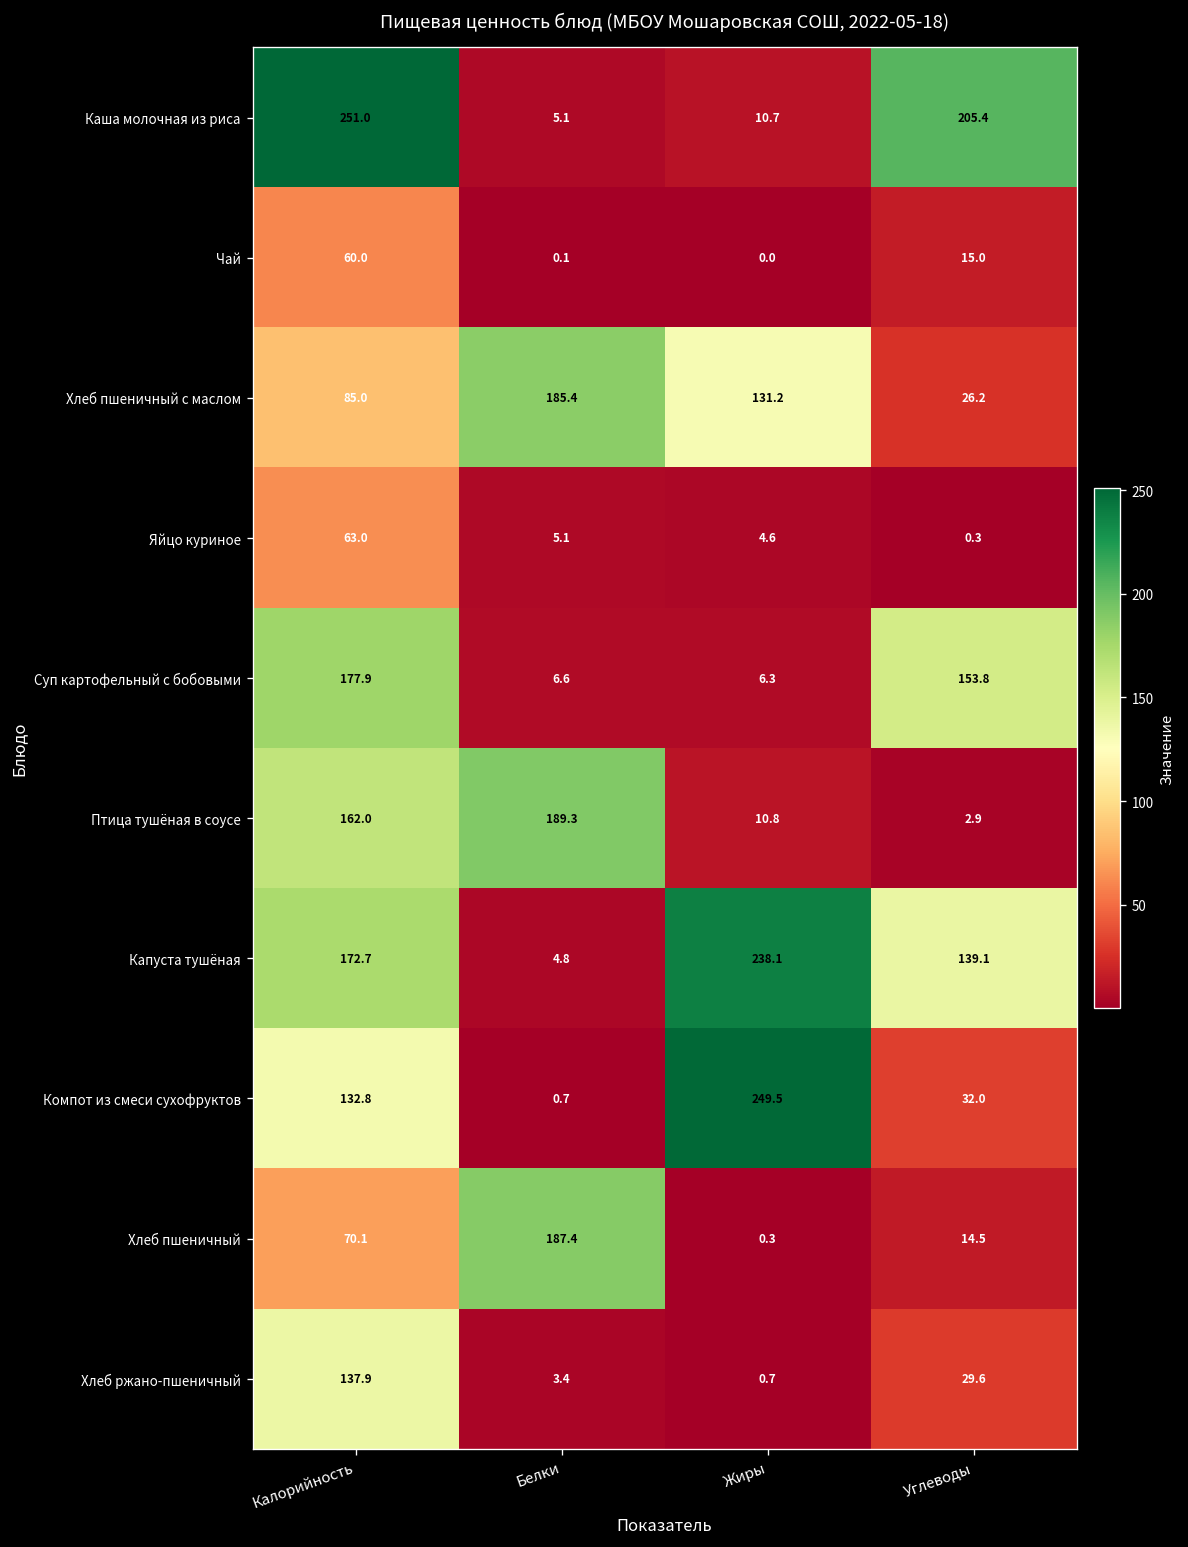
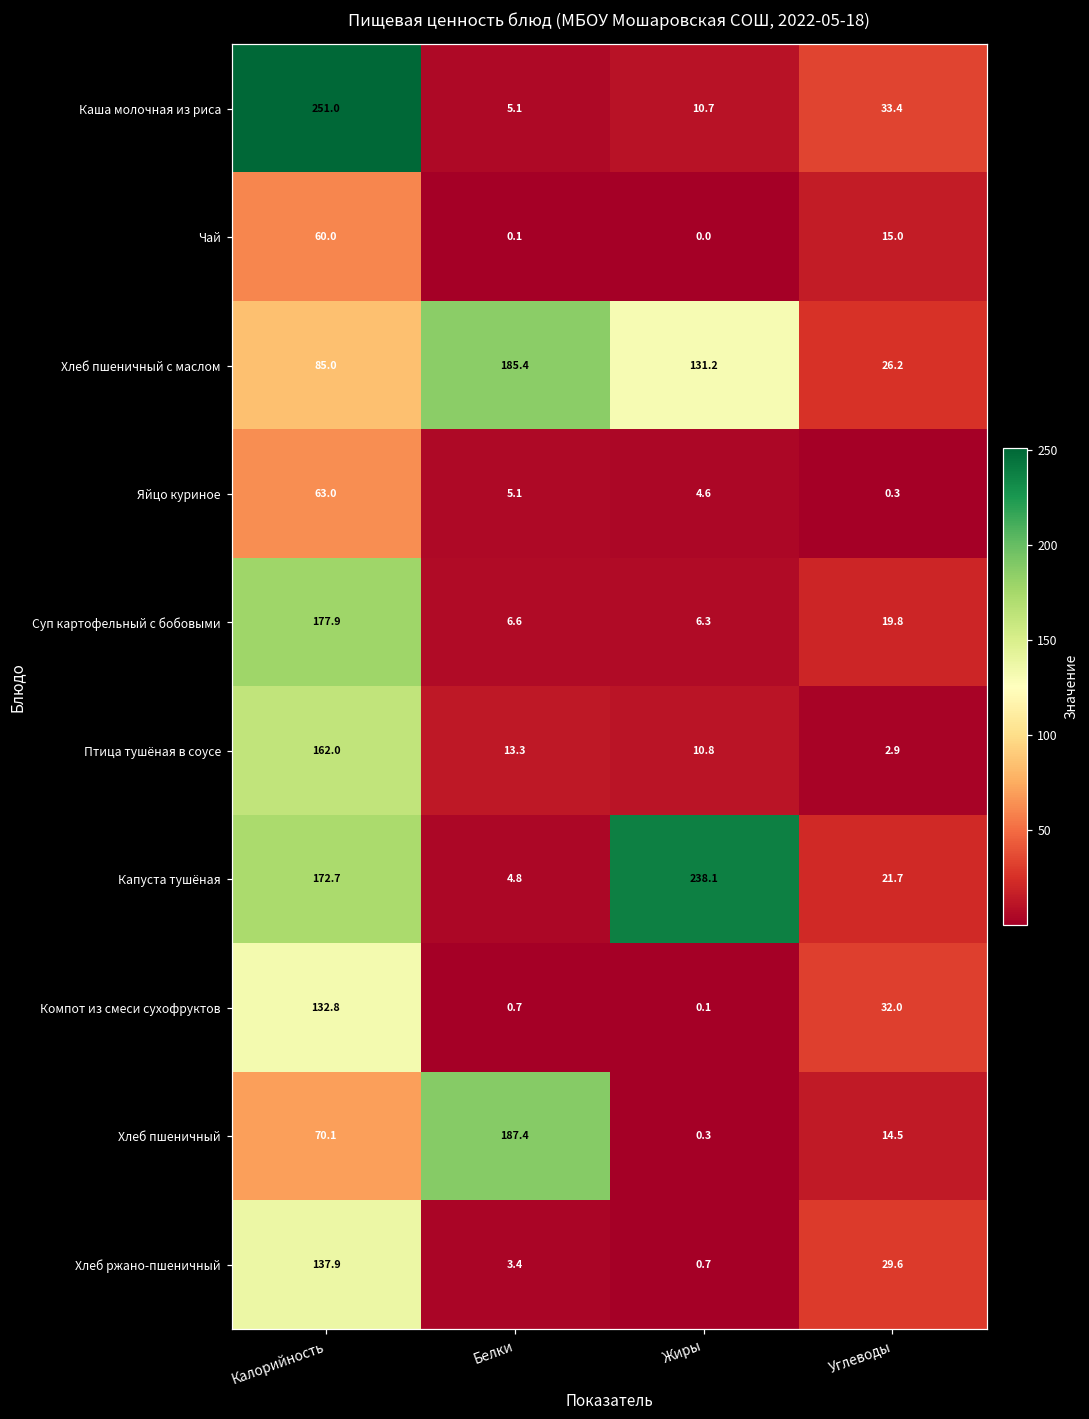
Каша молочная из риса, Углеводы: 205.4 -> 33.4
Суп картофельный с бобовыми, Углеводы: 153.8 -> 19.8
Птица тушёная в соусе, Белки: 189.3 -> 13.3
Капуста тушёная, Углеводы: 139.1 -> 21.7
Компот из смеси сухофруктов, Жиры: 249.5 -> 0.1
